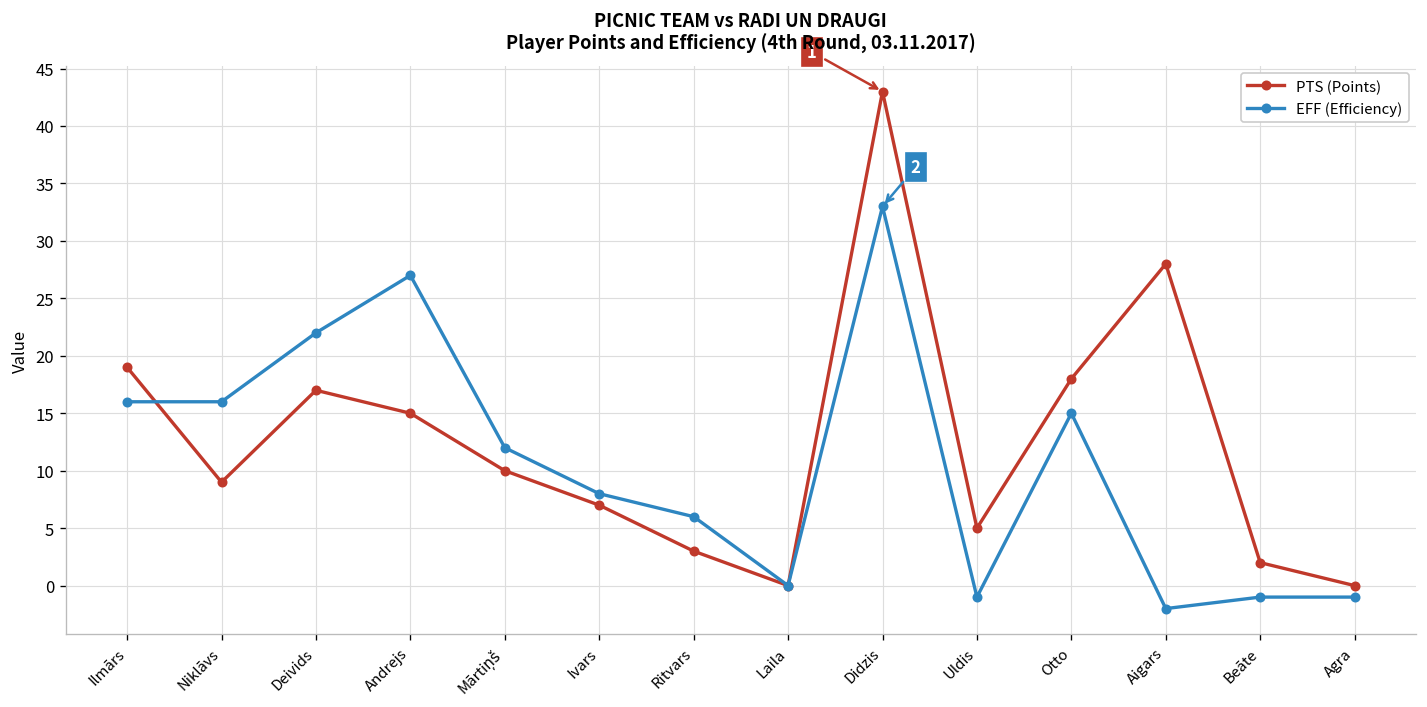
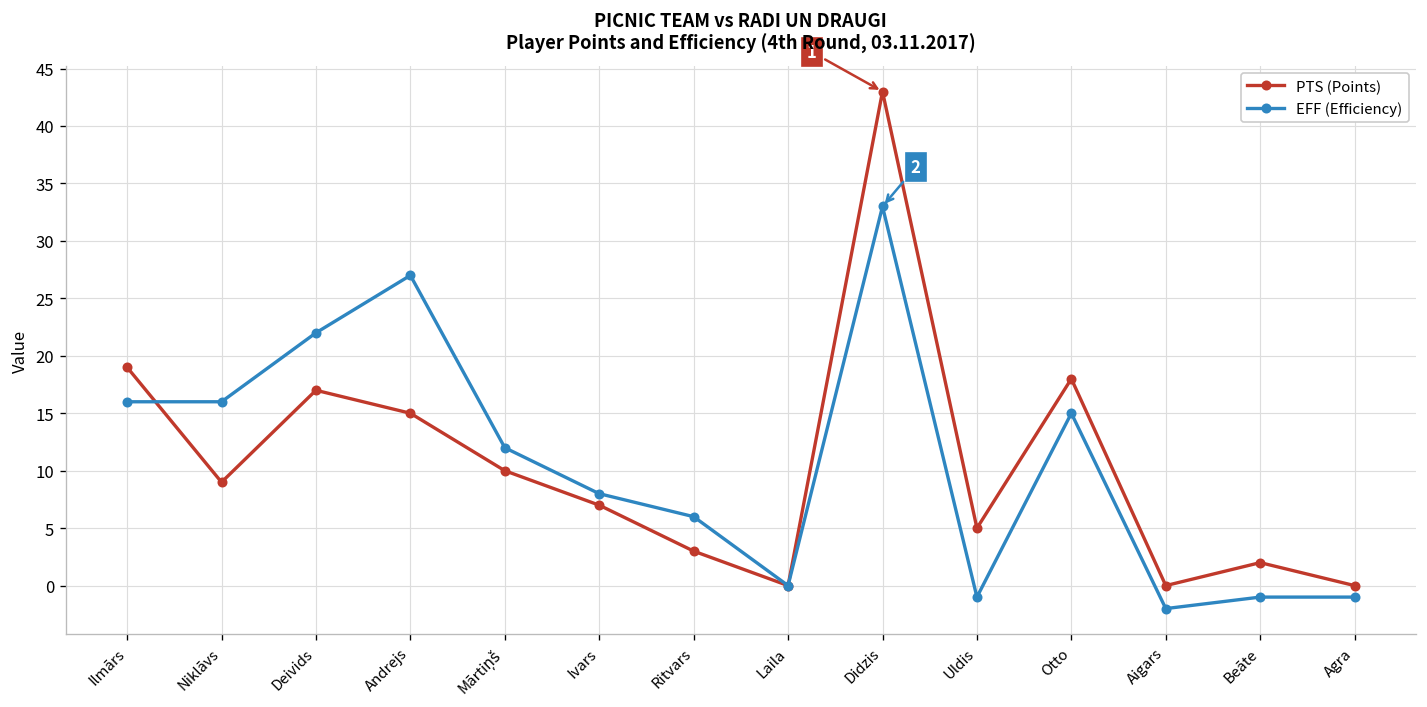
PTS (Points), Aigars: 28 -> 0
